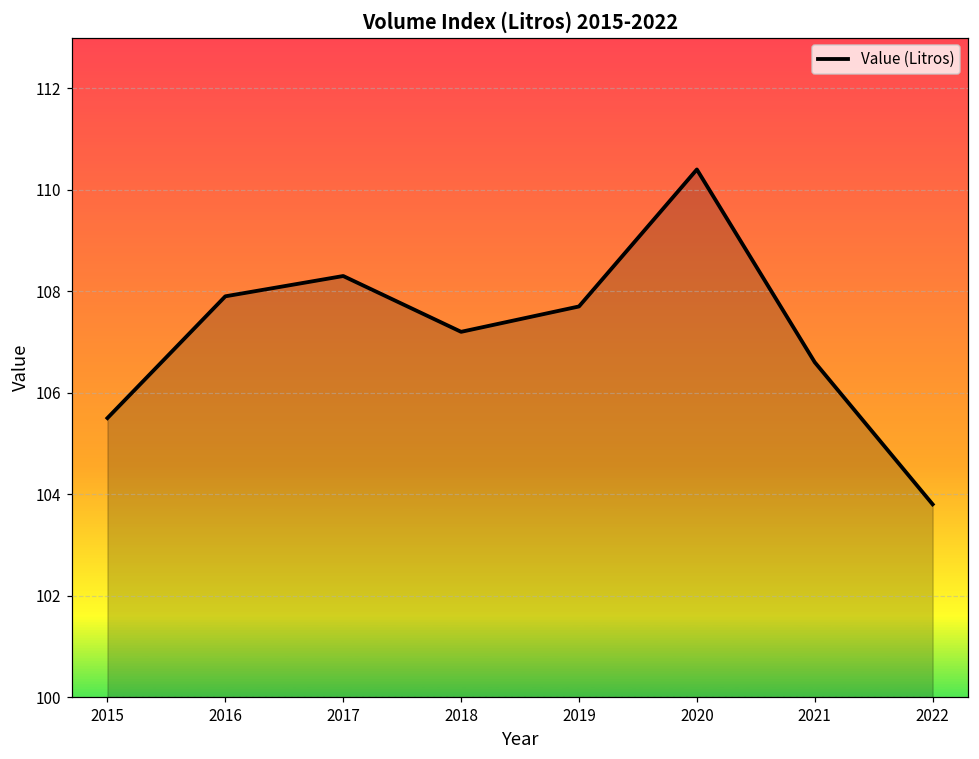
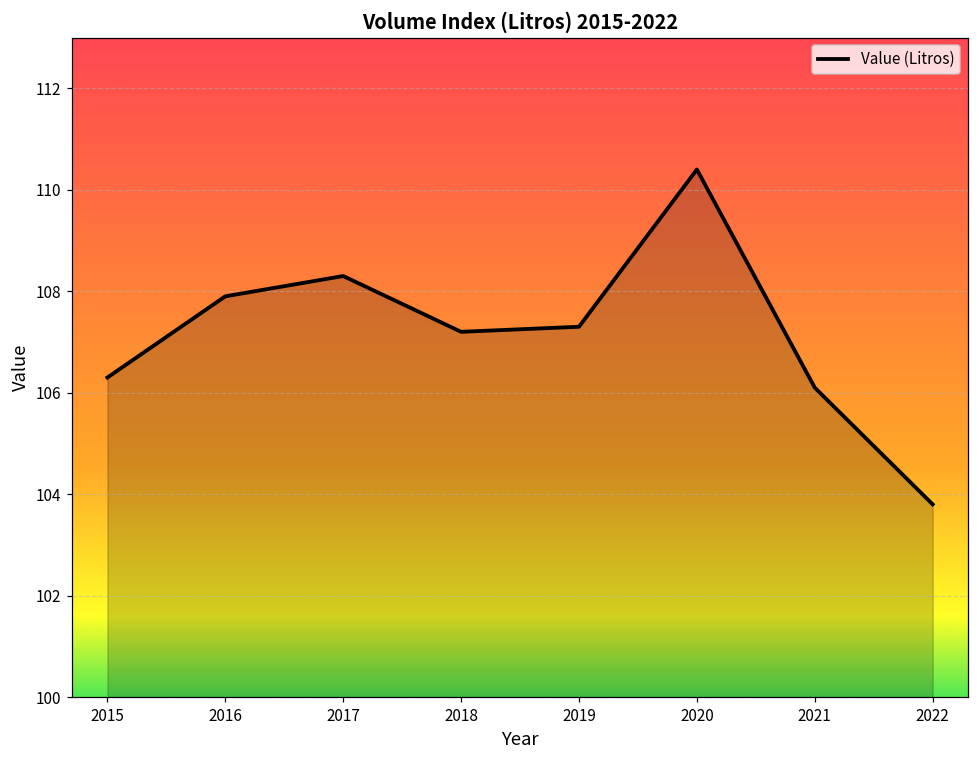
2015: 105.5 -> 106.3
2019: 107.7 -> 107.3
2021: 106.6 -> 106.1
